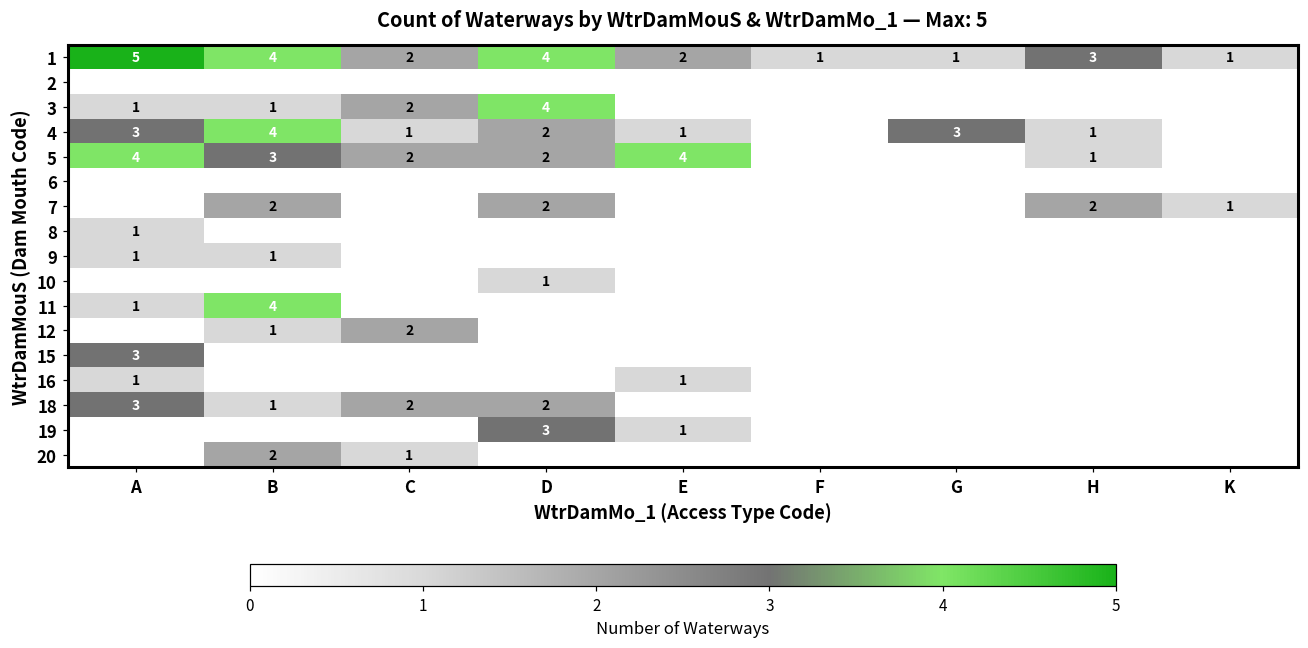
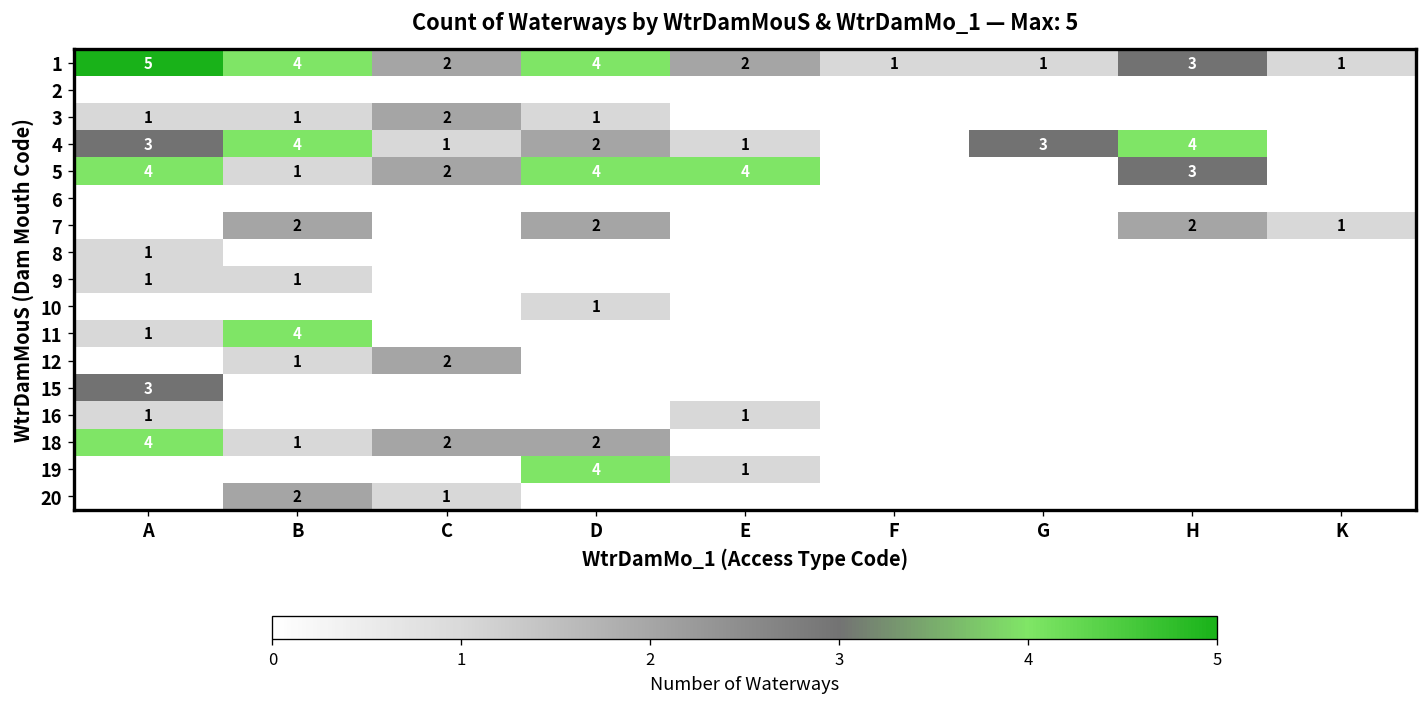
3, D: 4 -> 1
4, H: 1 -> 4
5, B: 3 -> 1
5, D: 2 -> 4
5, H: 1 -> 3
18, A: 3 -> 4
19, D: 3 -> 4
